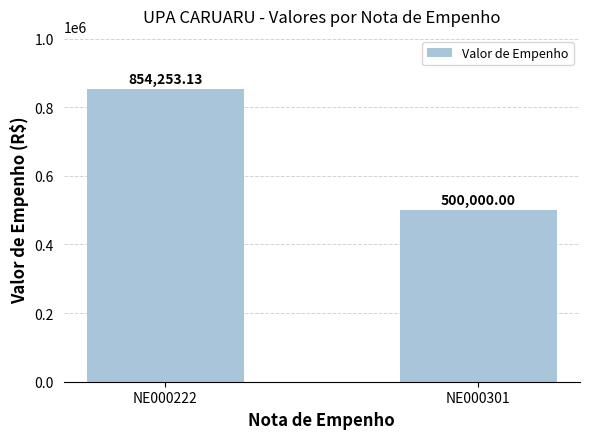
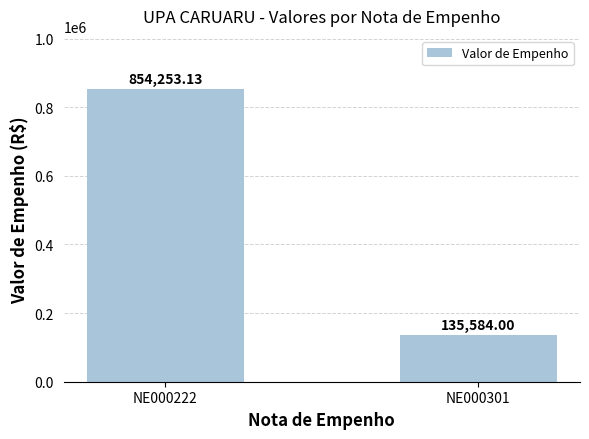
NE000301: 500,000.00 -> 135,584.00
